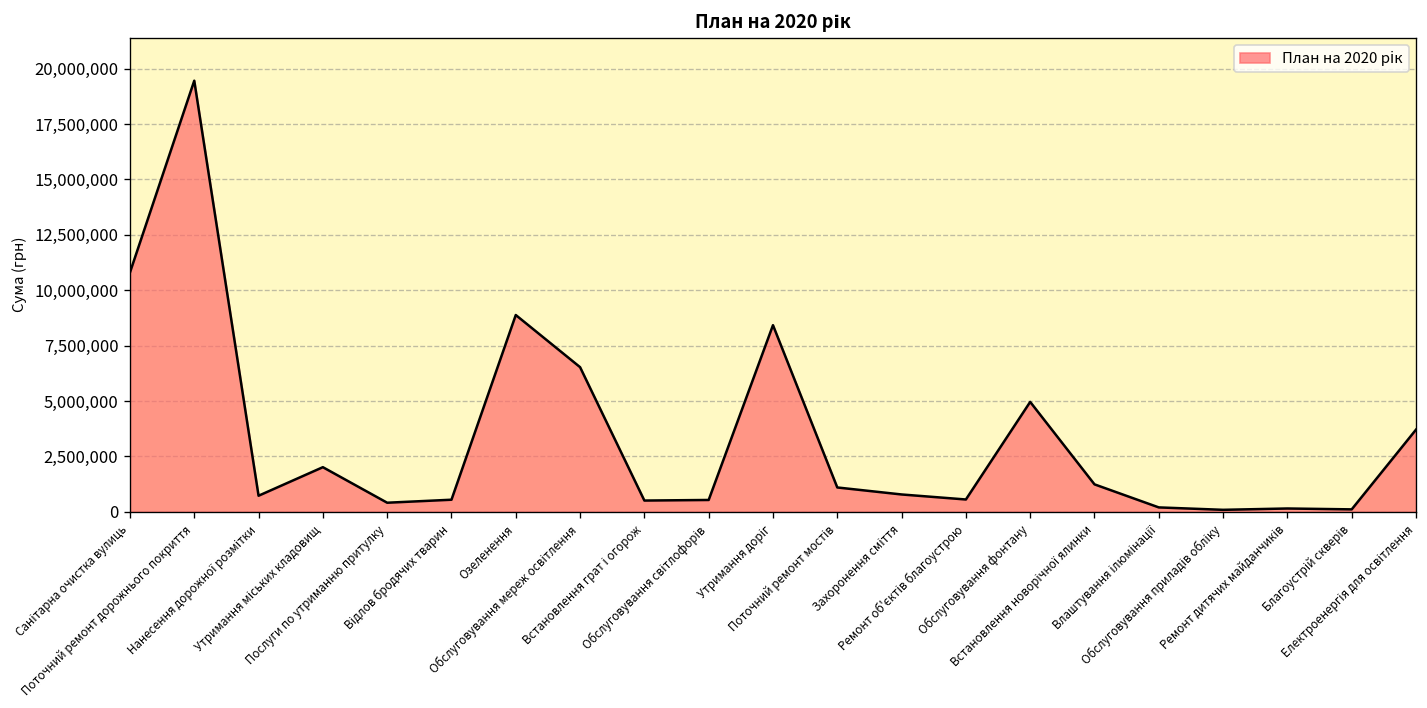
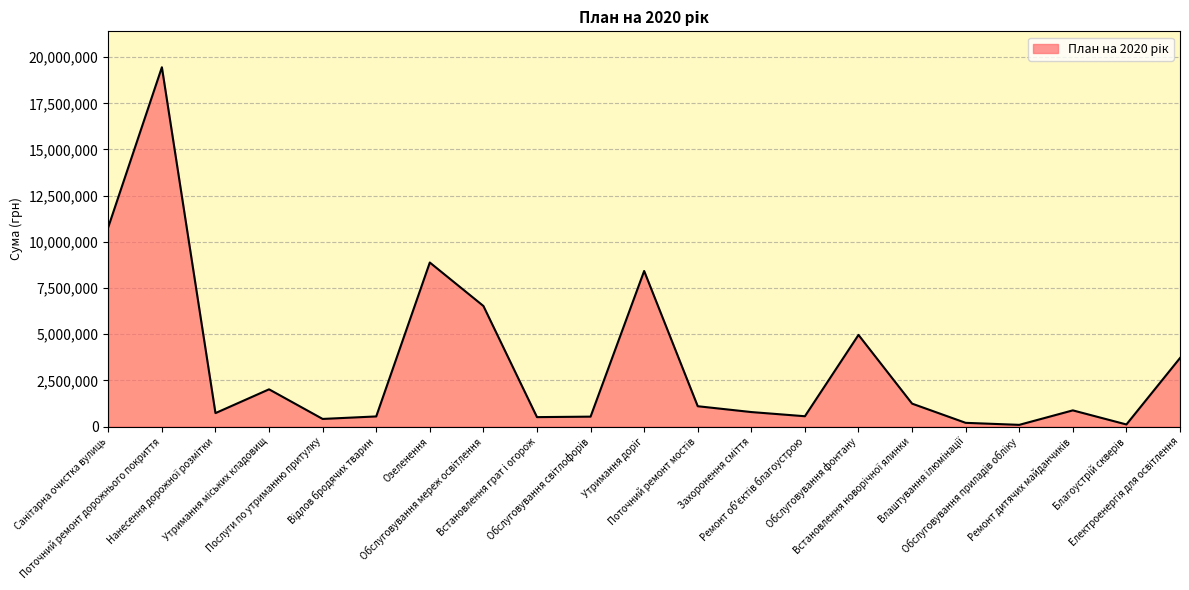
Ремонт дитячих майданчиків: 200,000 -> 900,000
